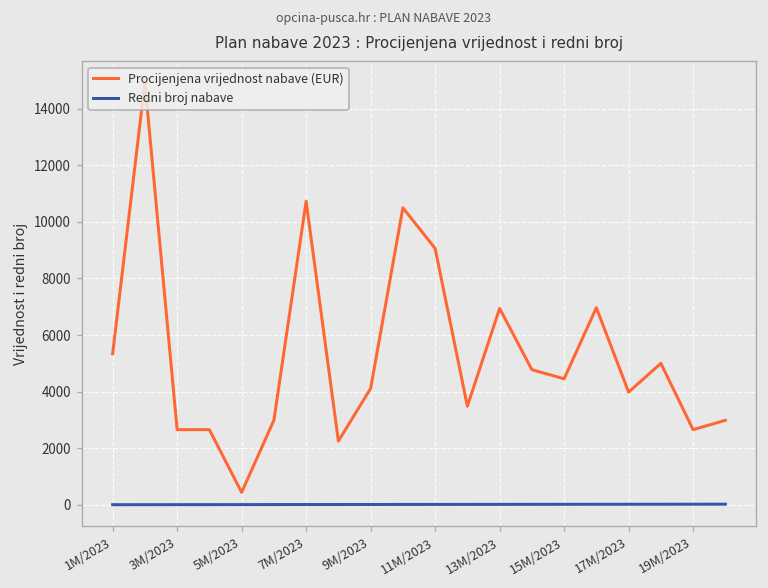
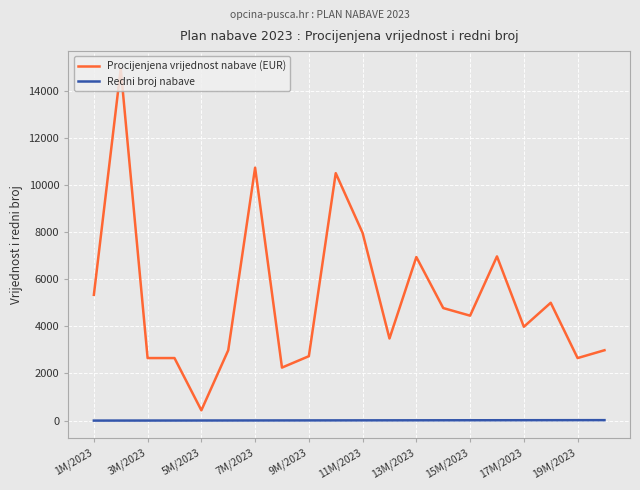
Procijenjena vrijednost nabave (EUR), 9M/2023: 4100 -> 2700
Procijenjena vrijednost nabave (EUR), 11M/2023: 9100 -> 8000
